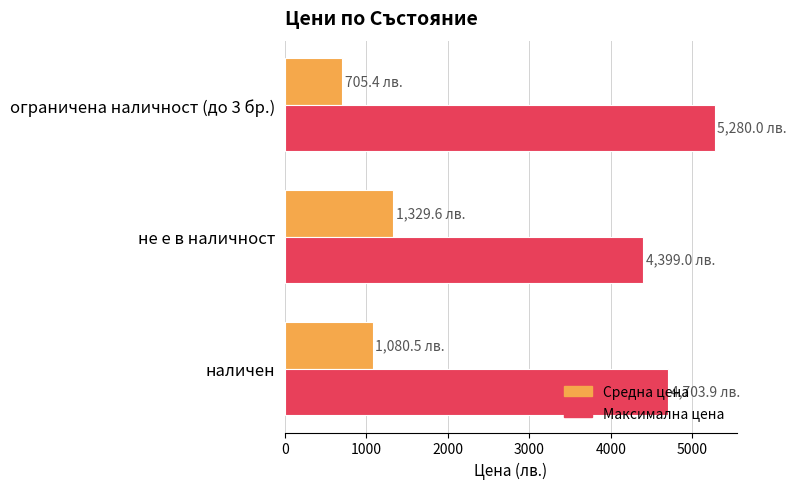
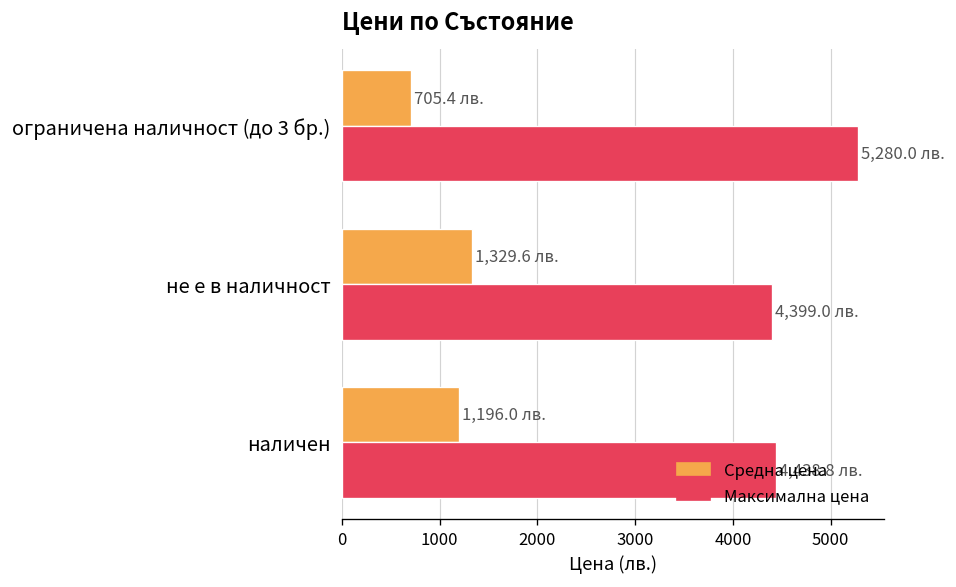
Средна цена, наличен: 1,080.5 -> 1,196.0
Максимална цена, наличен: 4,703.9 -> 4,438.8
